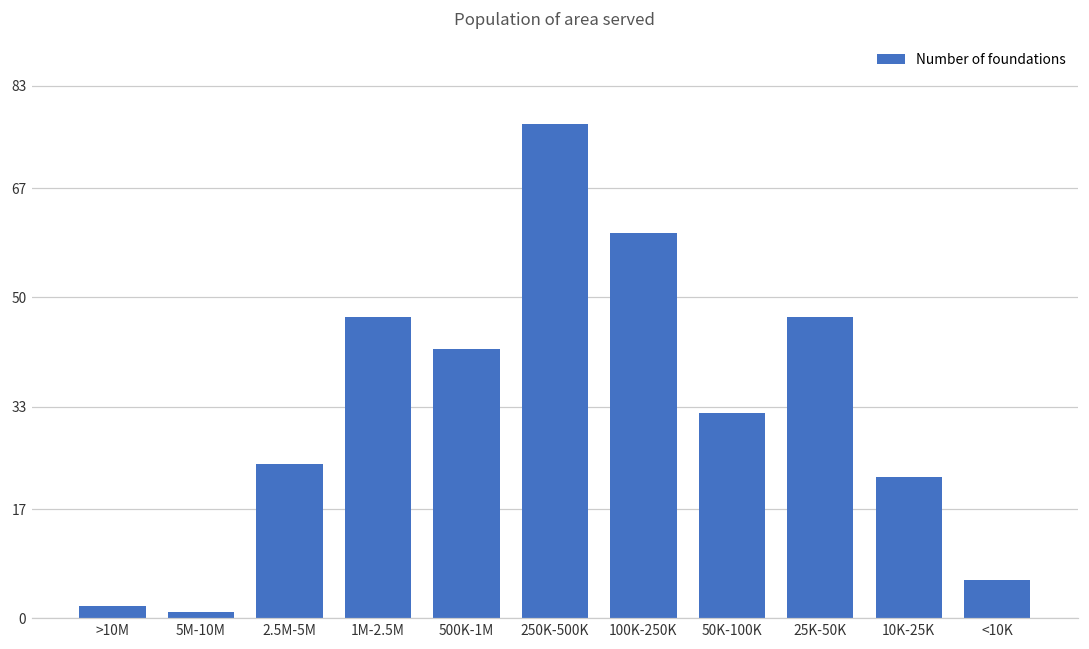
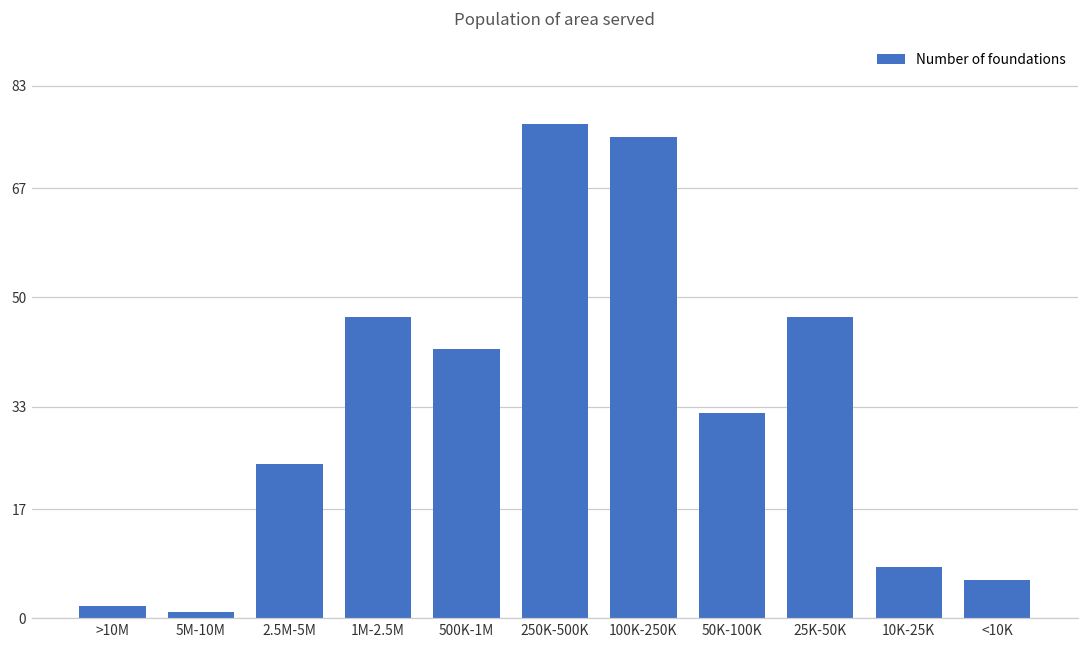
100K-250K: 60 -> 75
10K-25K: 22 -> 8
